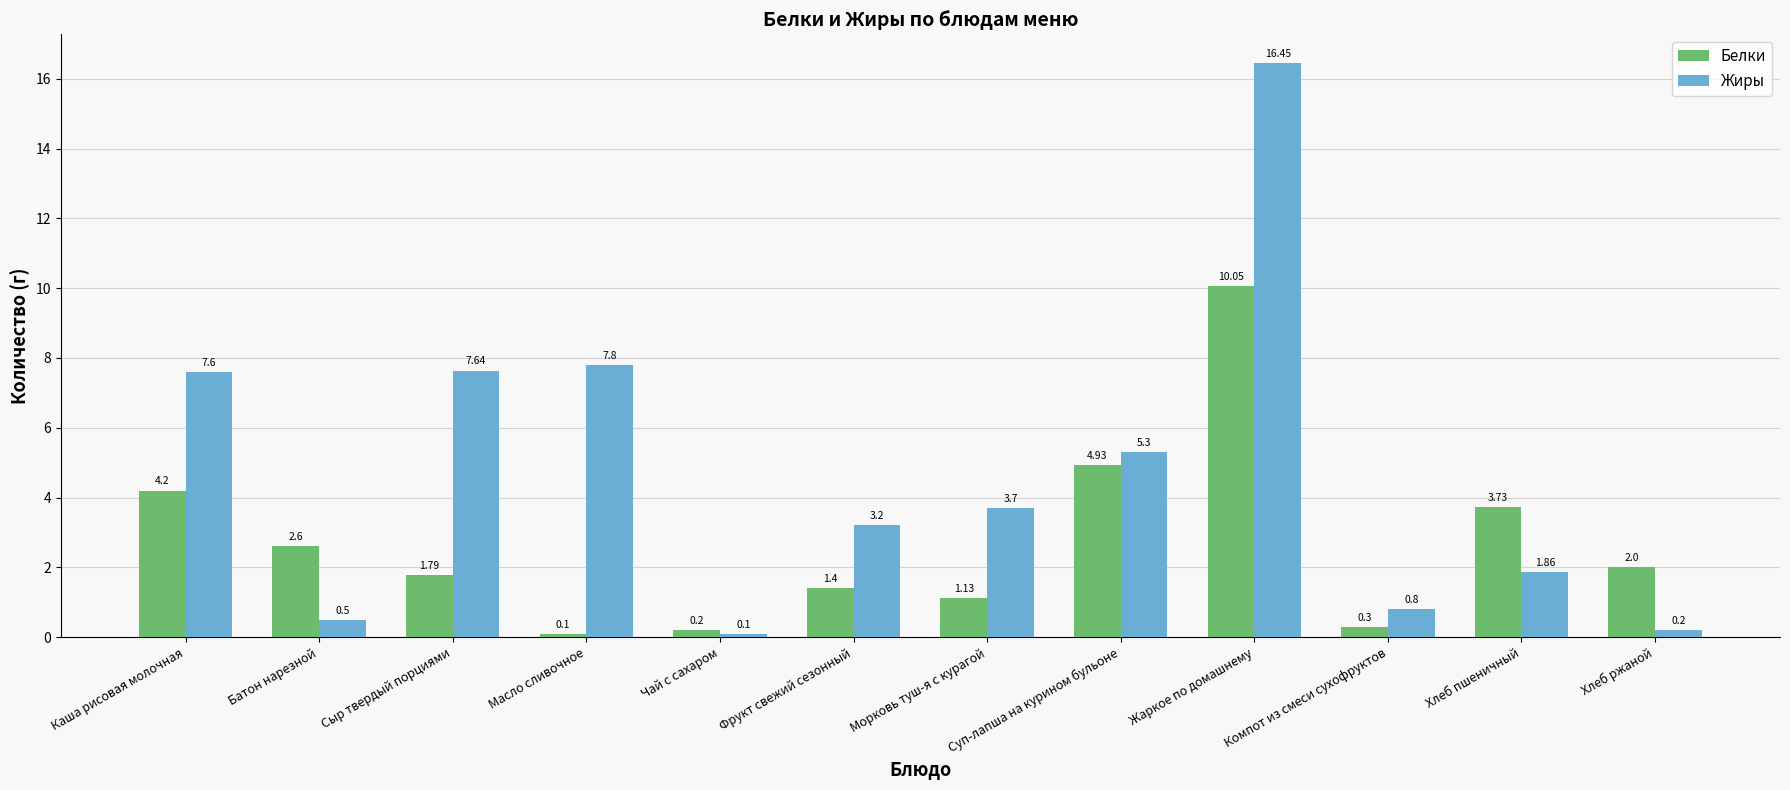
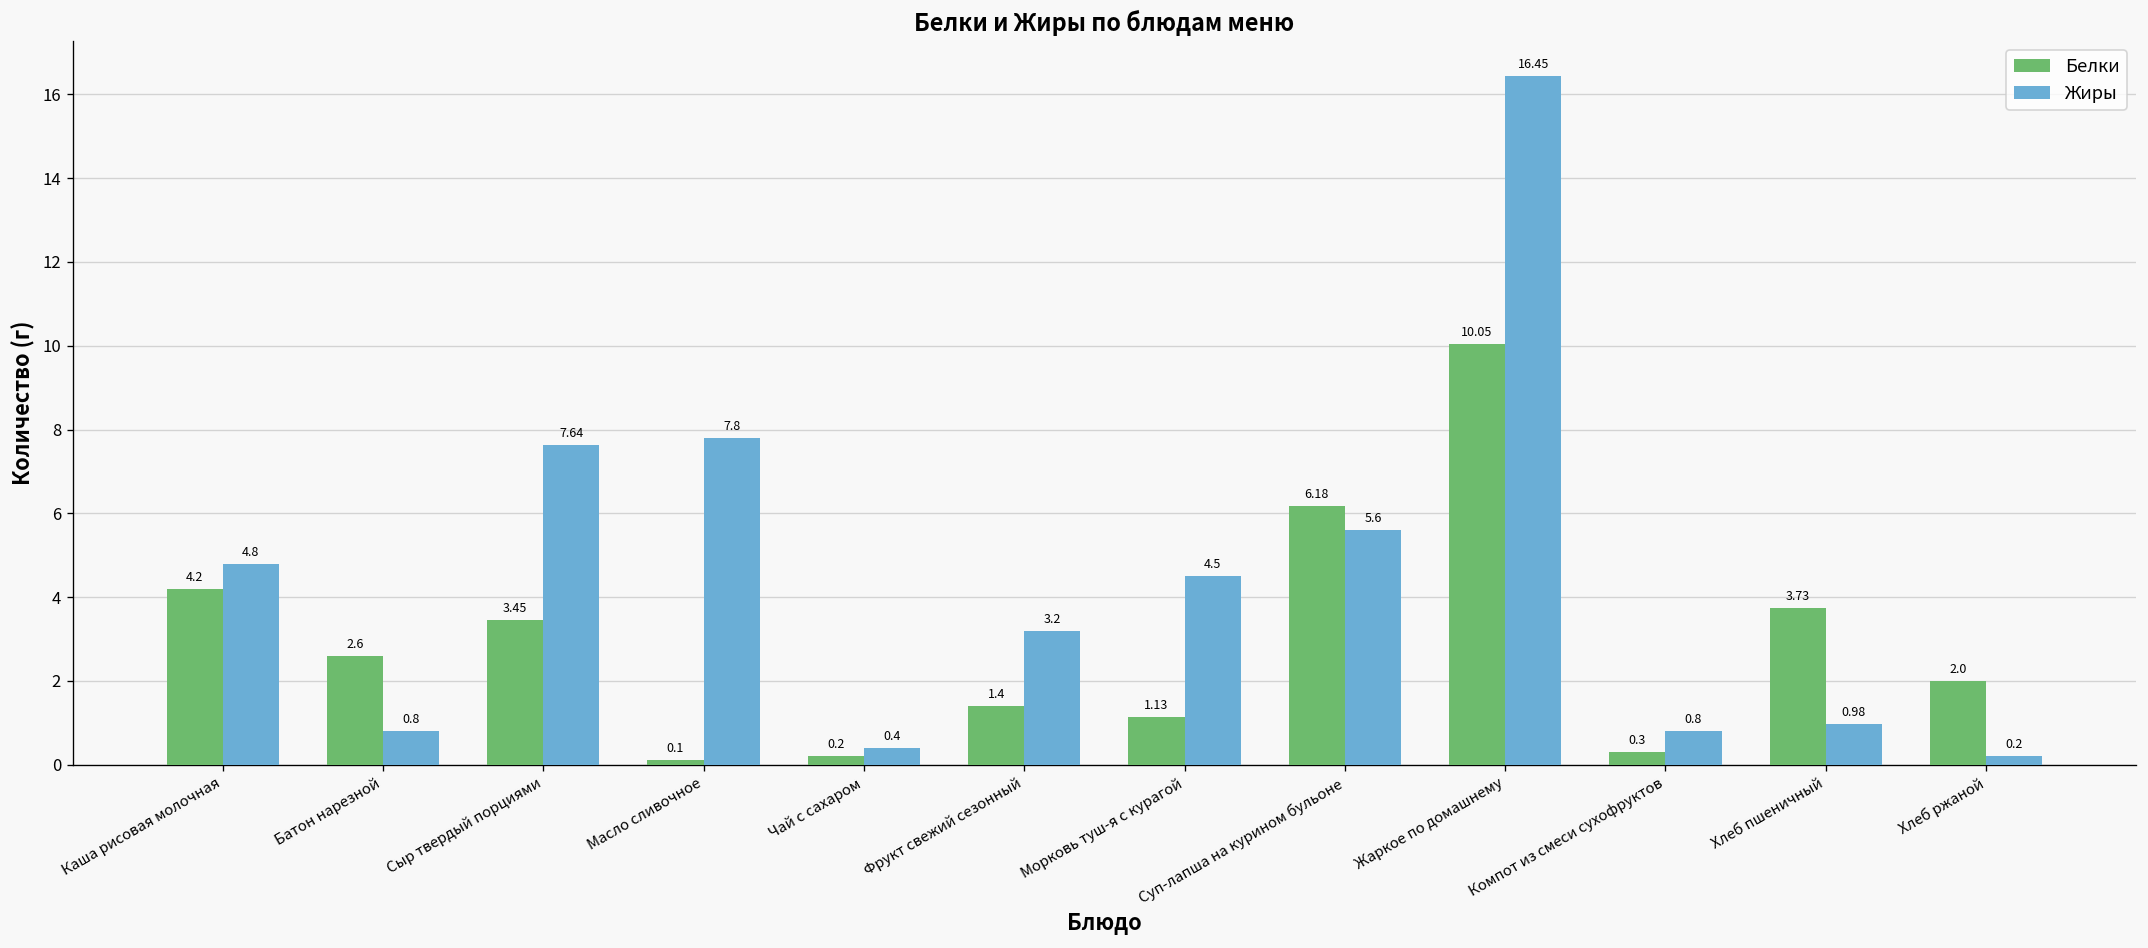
Жиры, Каша рисовая молочная: 7.6 -> 4.8
Жиры, Батон нарезной: 0.5 -> 0.8
Белки, Сыр твердый порциями: 1.79 -> 3.45
Жиры, Чай с сахаром: 0.1 -> 0.4
Жиры, Морковь туш-я с курагой: 3.7 -> 4.5
Белки, Суп-лапша на курином бульоне: 4.93 -> 6.18
Жиры, Суп-лапша на курином бульоне: 5.3 -> 5.6
Жиры, Хлеб пшеничный: 1.86 -> 0.98
